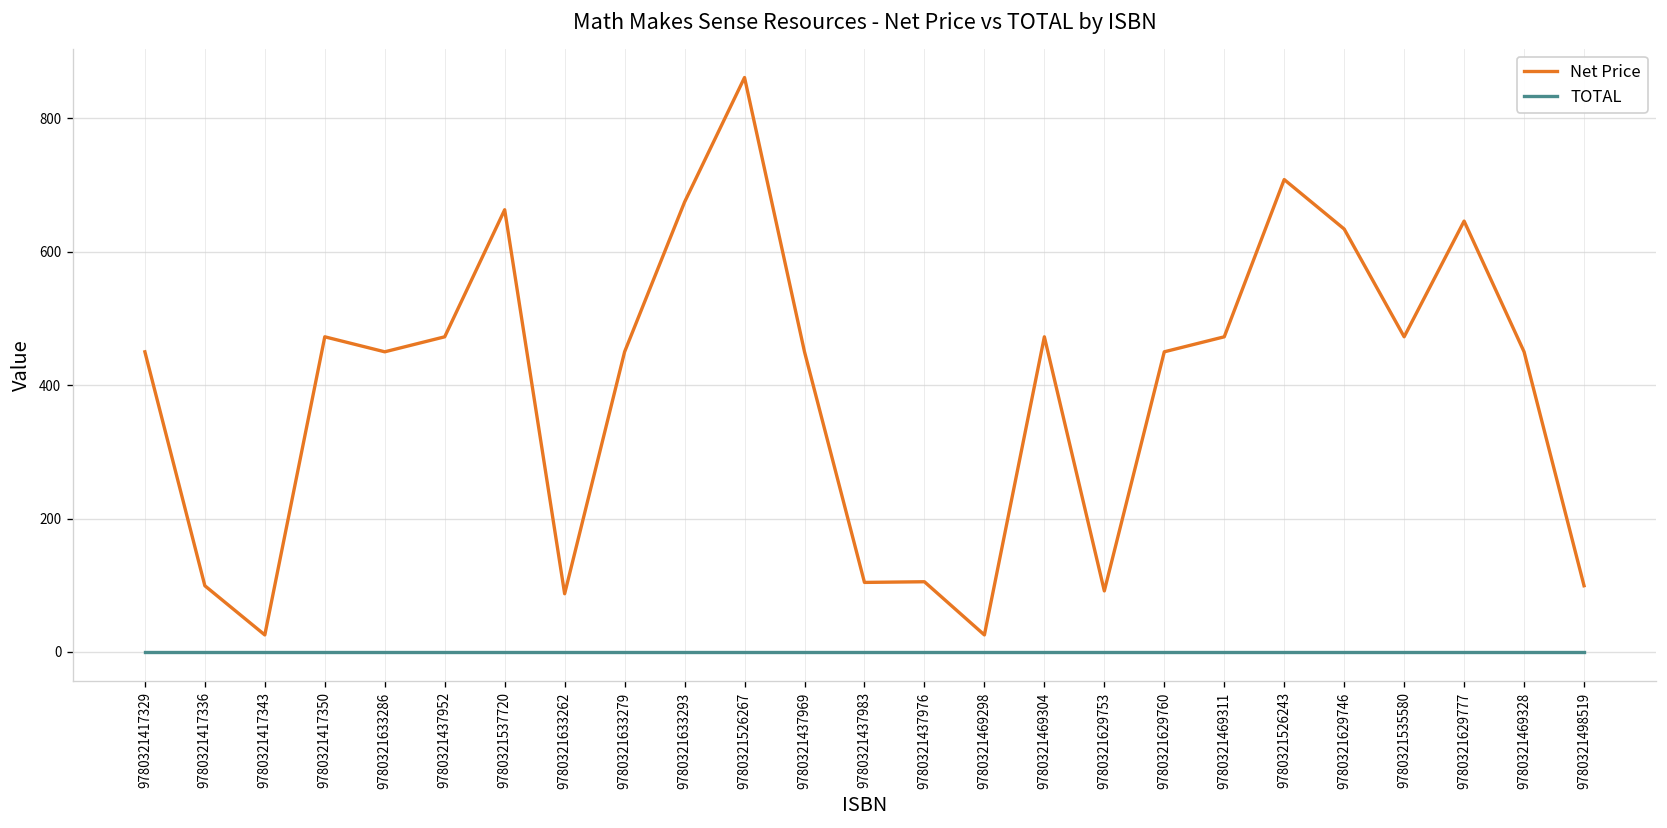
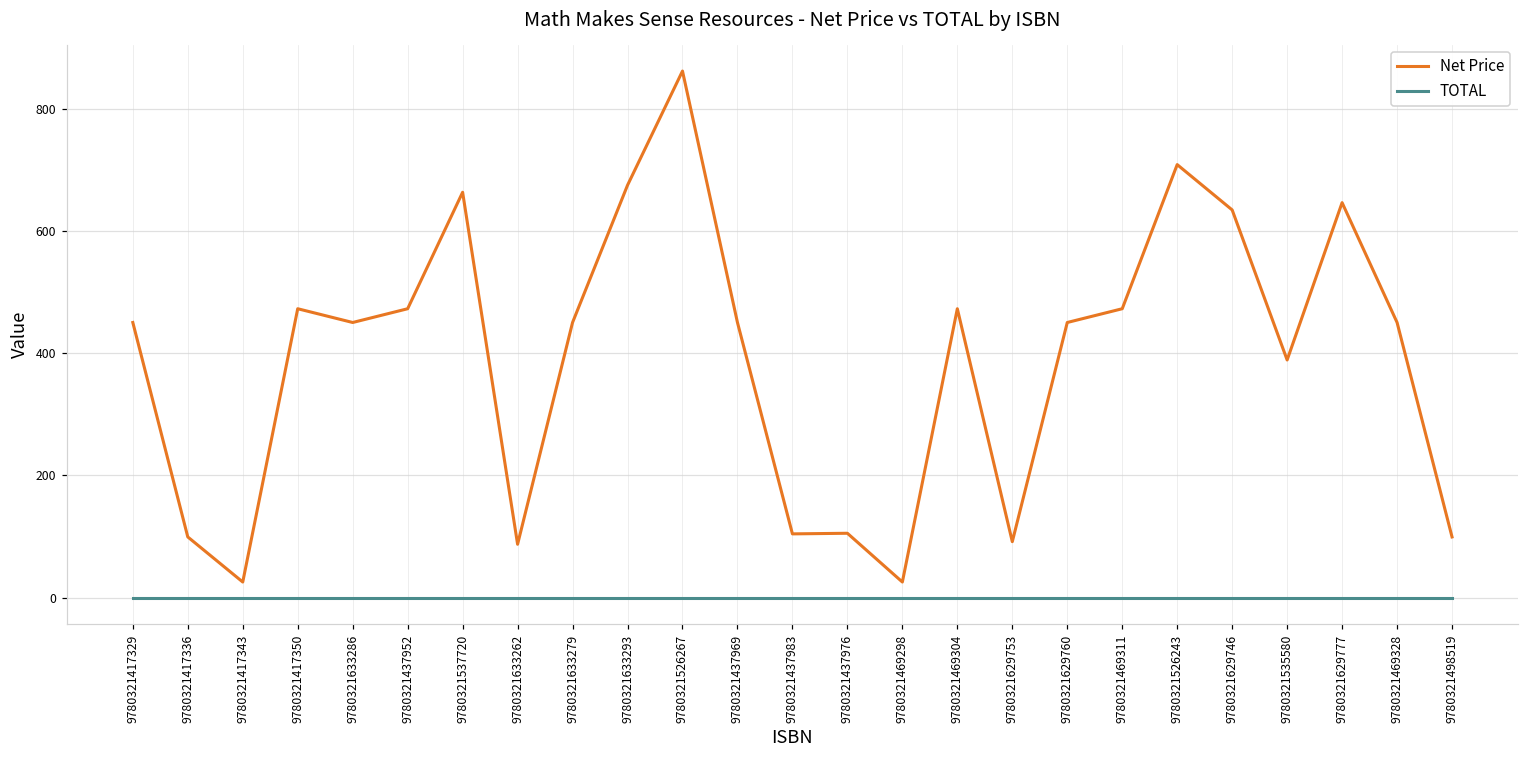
Net Price, 9780321535580: 470 -> 390
